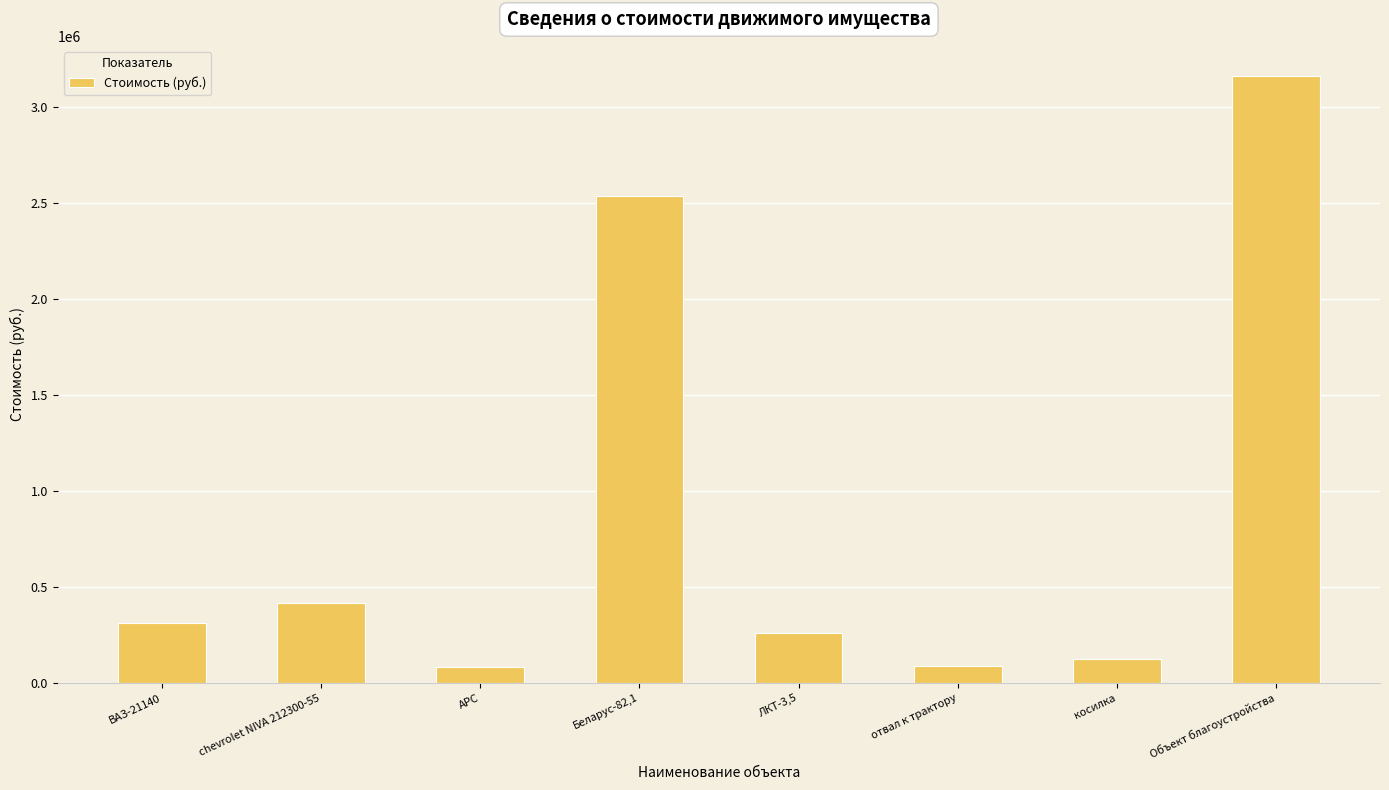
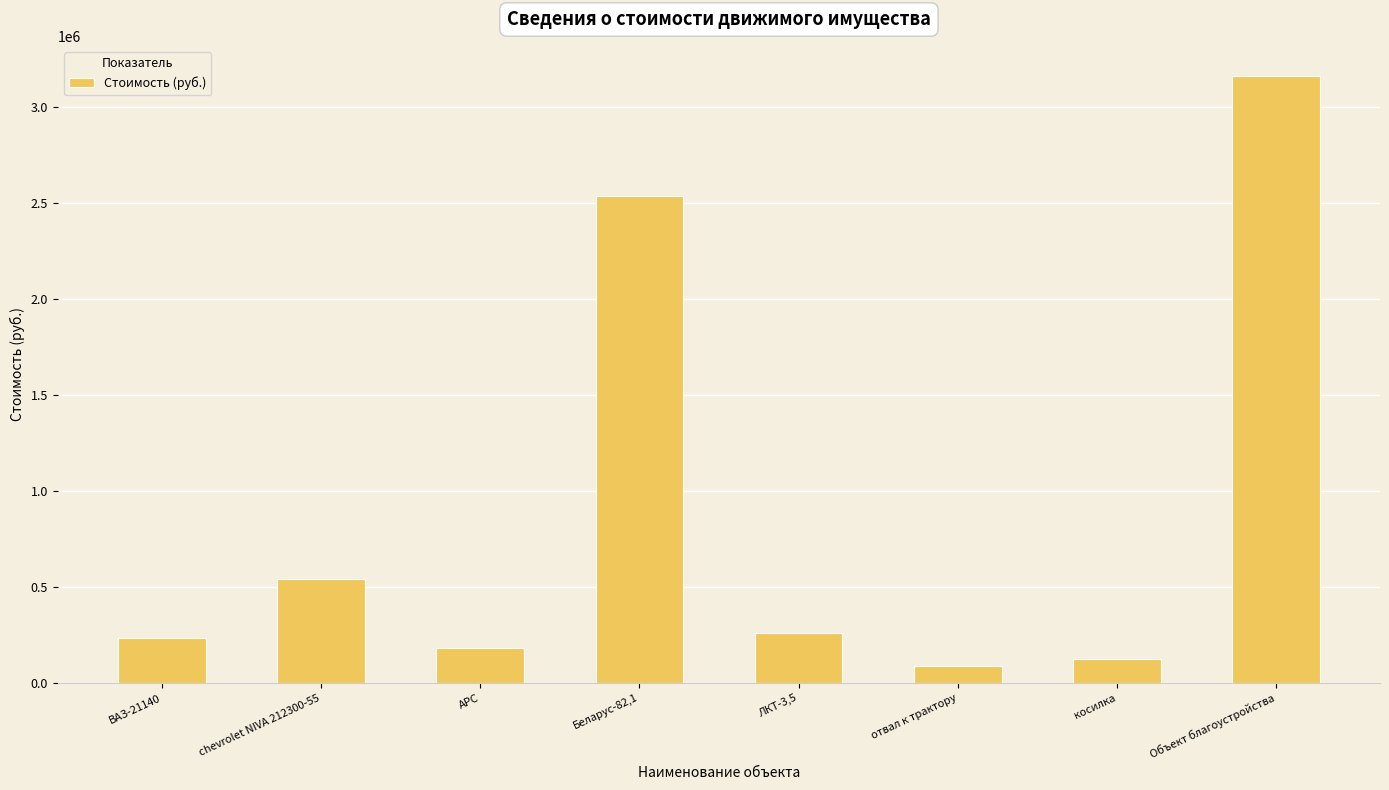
ВАЗ-21140: 310000 -> 230000
chevrolet NIVA 212300-55: 420000 -> 540000
АРС: 80000 -> 180000
